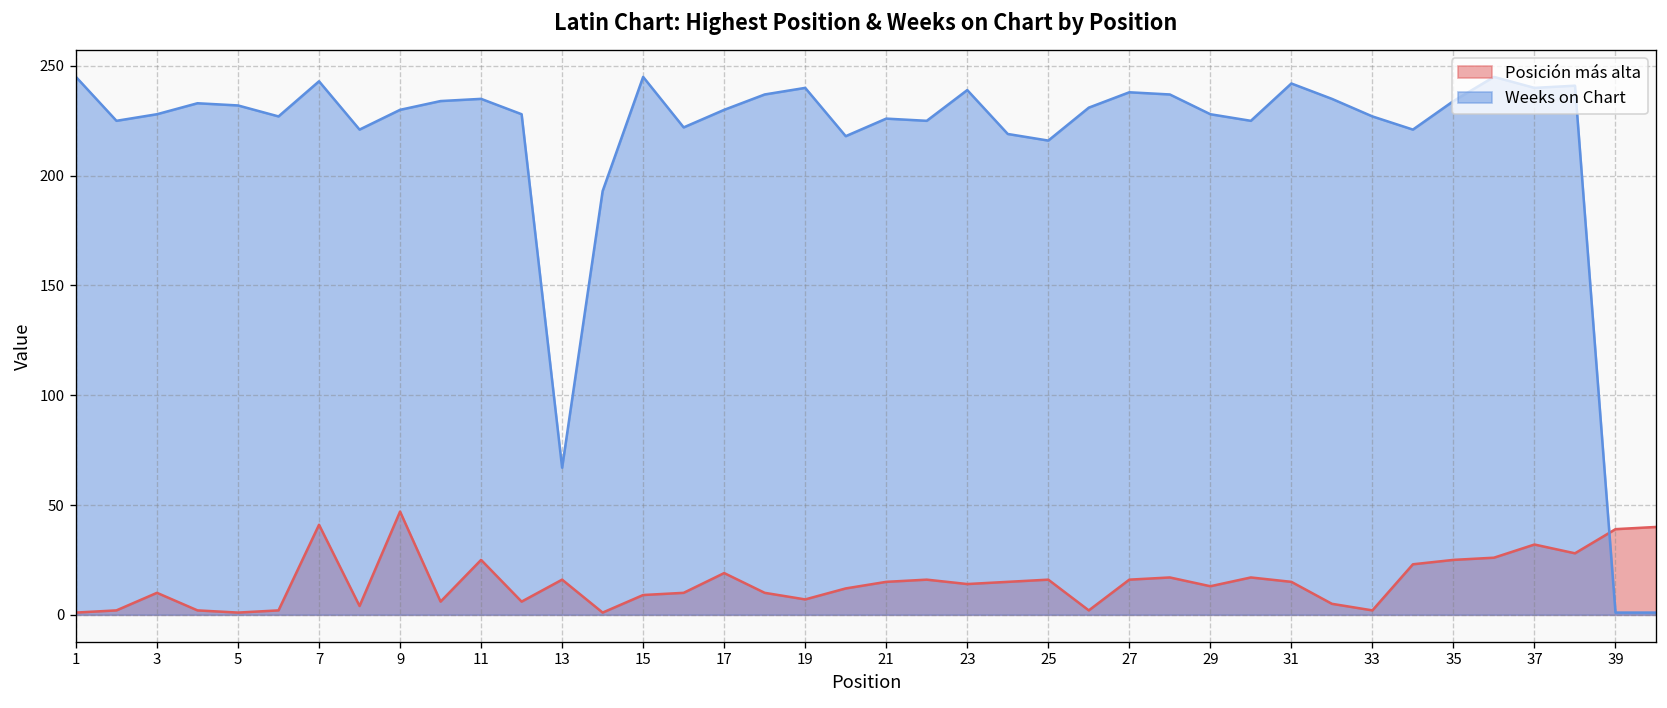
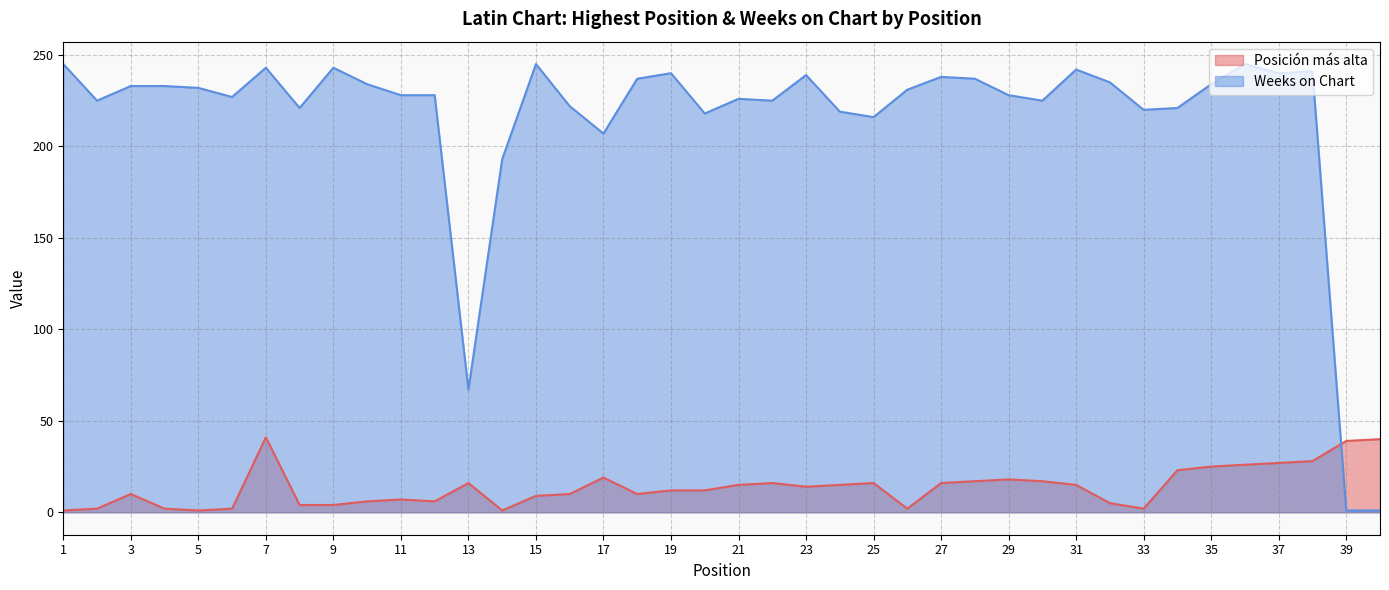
Weeks on Chart, 3: 228 -> 233
Posición más alta, 9: 47 -> 4
Weeks on Chart, 9: 230 -> 243
Posición más alta, 11: 25 -> 7
Weeks on Chart, 11: 235 -> 228
Weeks on Chart, 17: 230 -> 207
Posición más alta, 19: 7 -> 12
Posición más alta, 29: 13 -> 18
Weeks on Chart, 33: 227 -> 220
Posición más alta, 37: 32 -> 27
